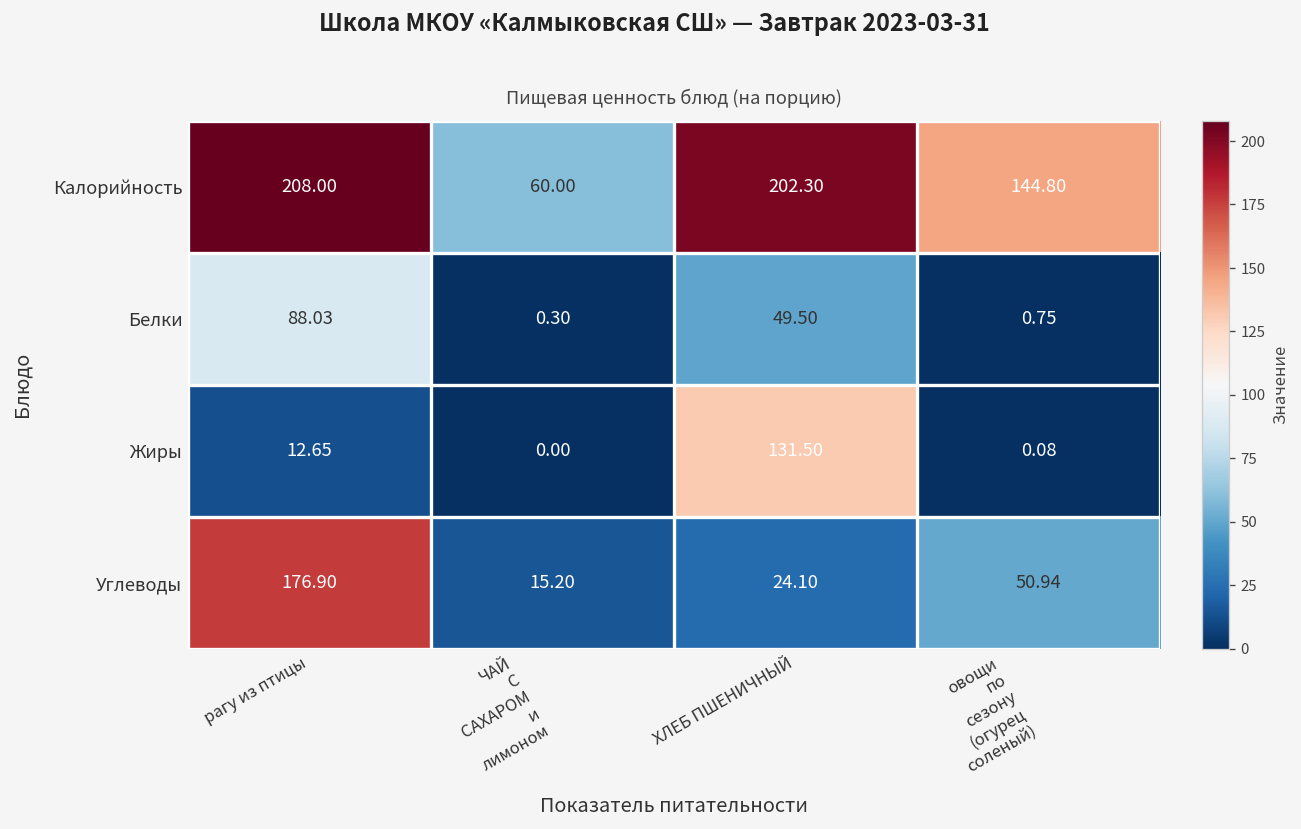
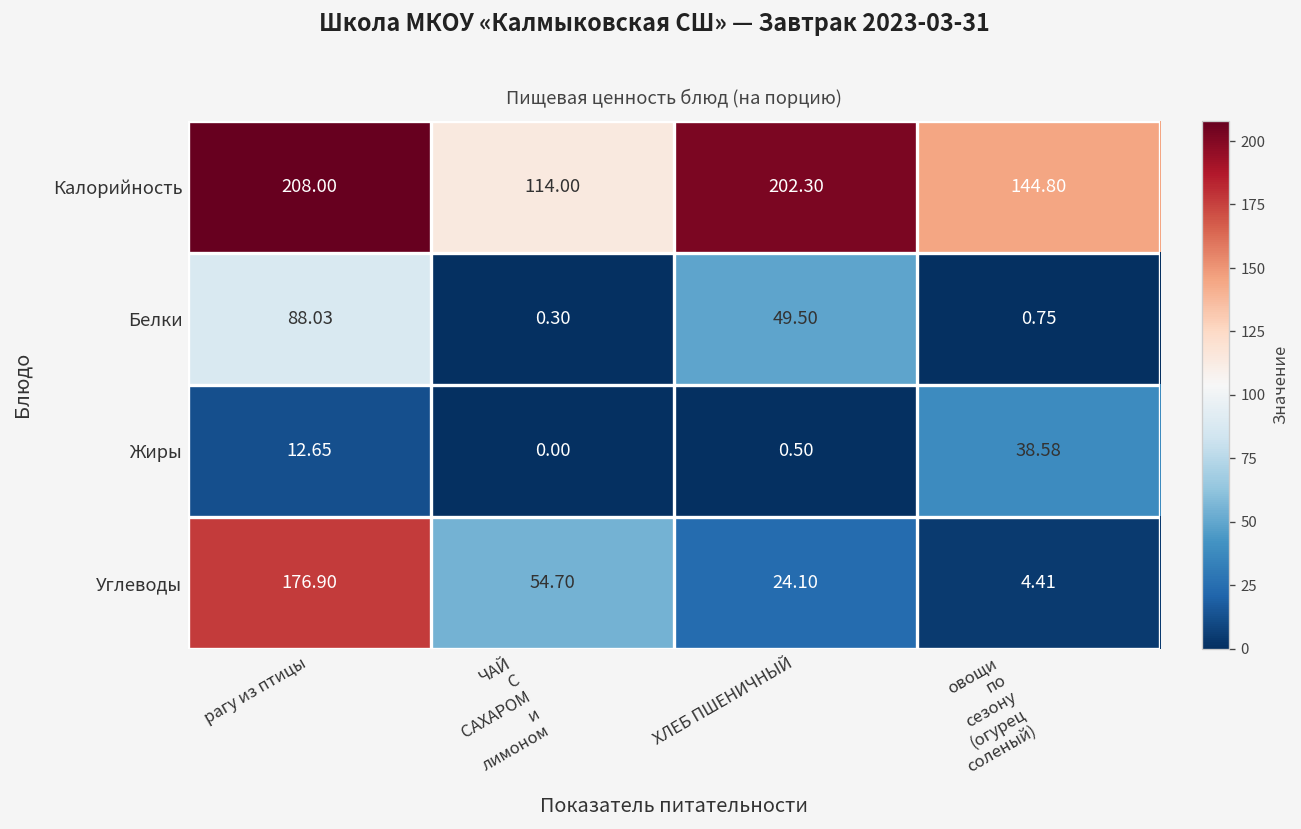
Калорийность, ЧАЙ С САХАРОМ и лимоном: 60.00 -> 114.00
Жиры, ХЛЕБ ПШЕНИЧНЫЙ: 131.50 -> 0.50
Жиры, овощи по сезону (огурец соленый): 0.08 -> 38.58
Углеводы, ЧАЙ С САХАРОМ и лимоном: 15.20 -> 54.70
Углеводы, овощи по сезону (огурец соленый): 50.94 -> 4.41
